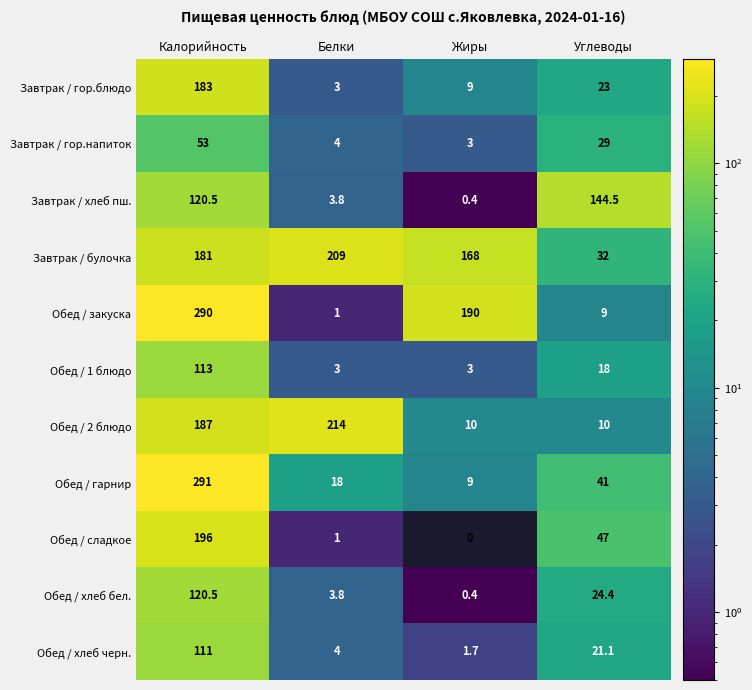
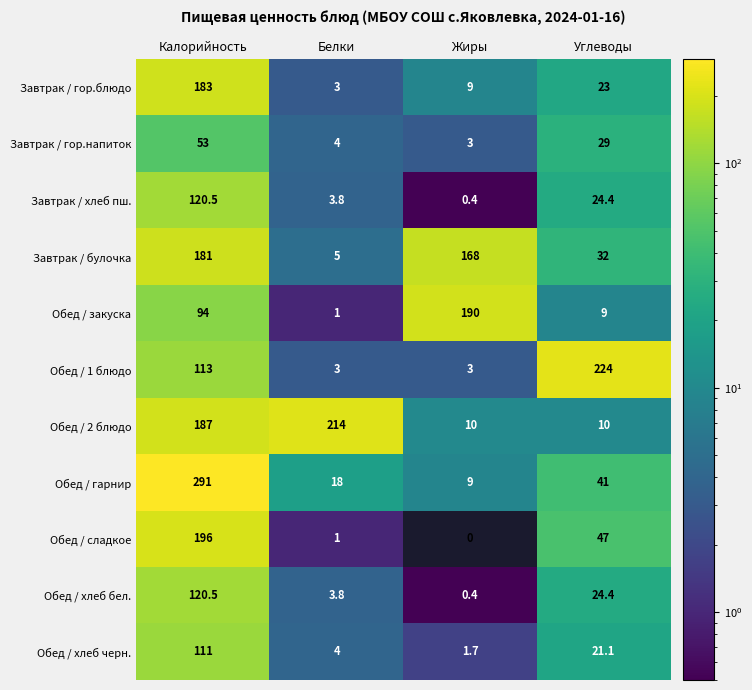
Завтрак / хлеб пш., Углеводы: 144.5 -> 24.4
Завтрак / булочка, Белки: 209 -> 5
Обед / закуска, Калорийность: 290 -> 94
Обед / 1 блюдо, Углеводы: 18 -> 224
